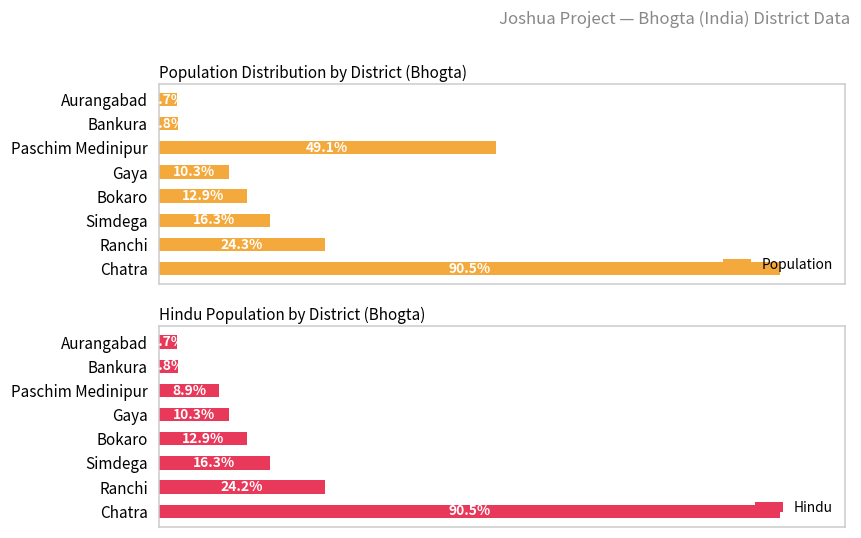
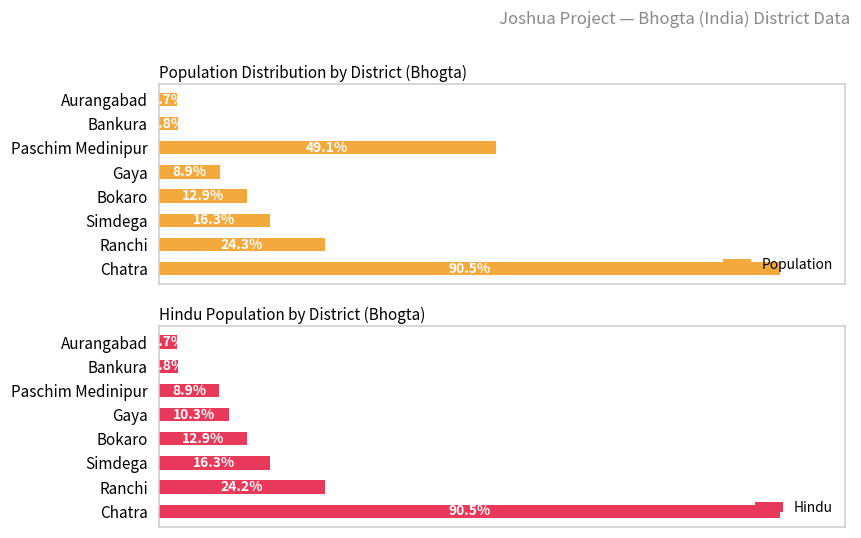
Population Distribution by District (Bhogta), Gaya: 10.3% -> 8.9%
